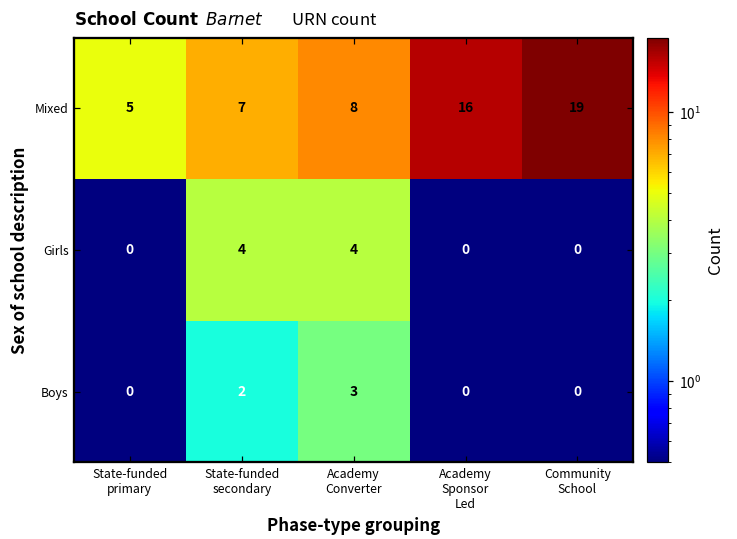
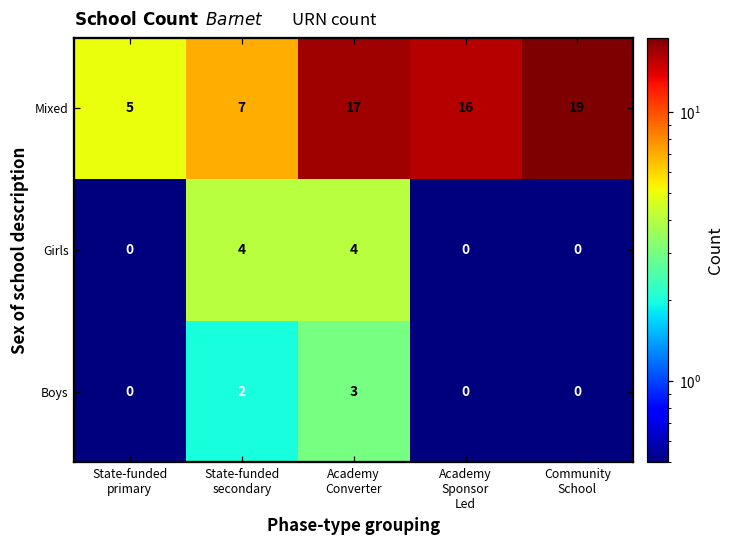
Mixed, Academy Converter: 8 -> 17
